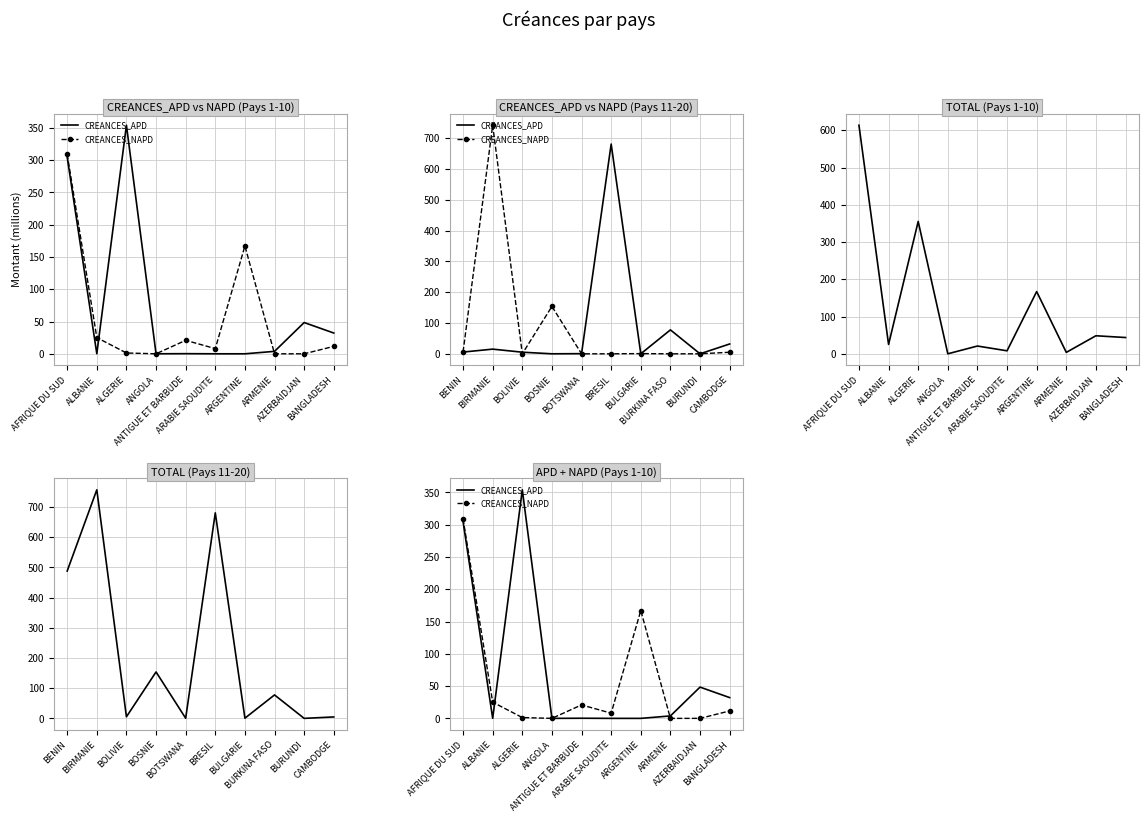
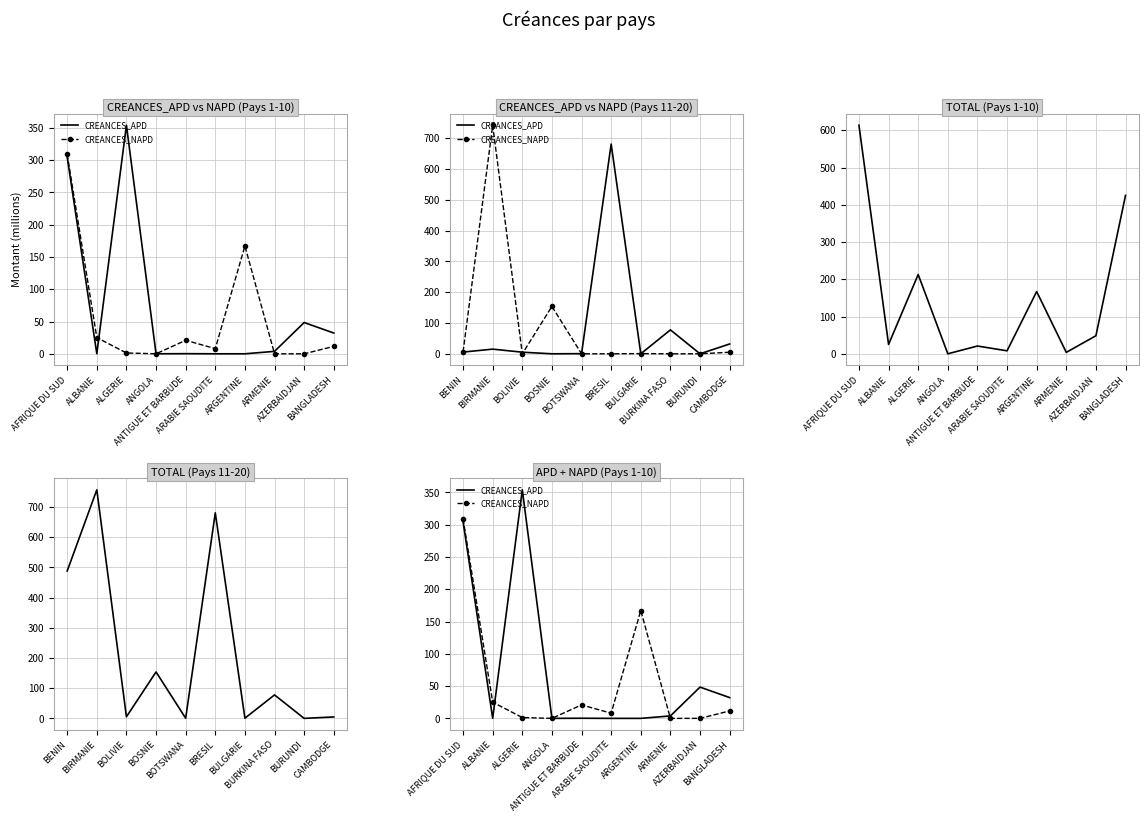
TOTAL (Pays 1-10), ALGERIE: 360 -> 210
TOTAL (Pays 1-10), BANGLADESH: 40 -> 430
